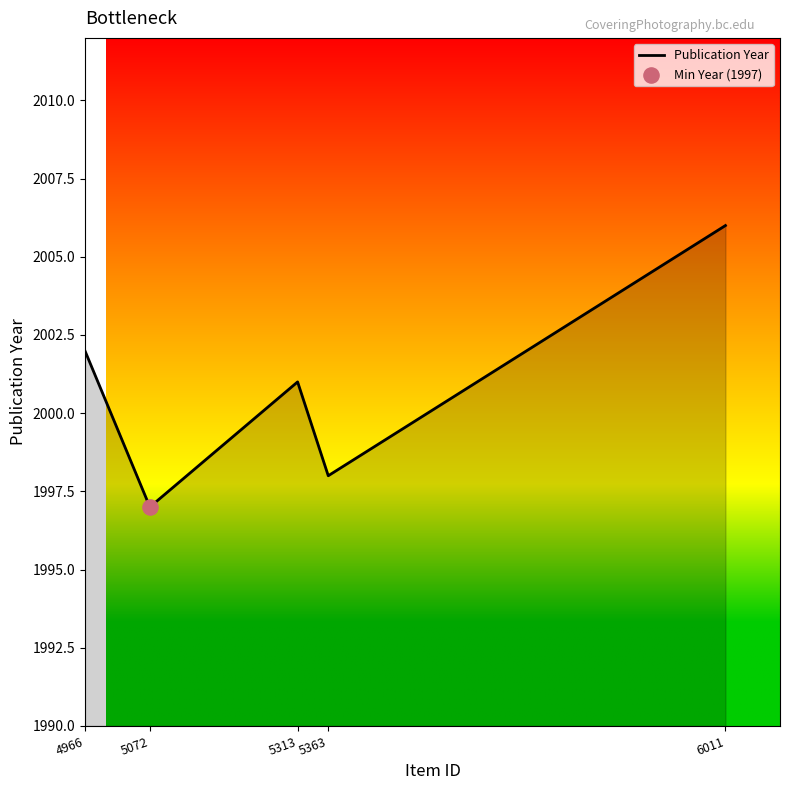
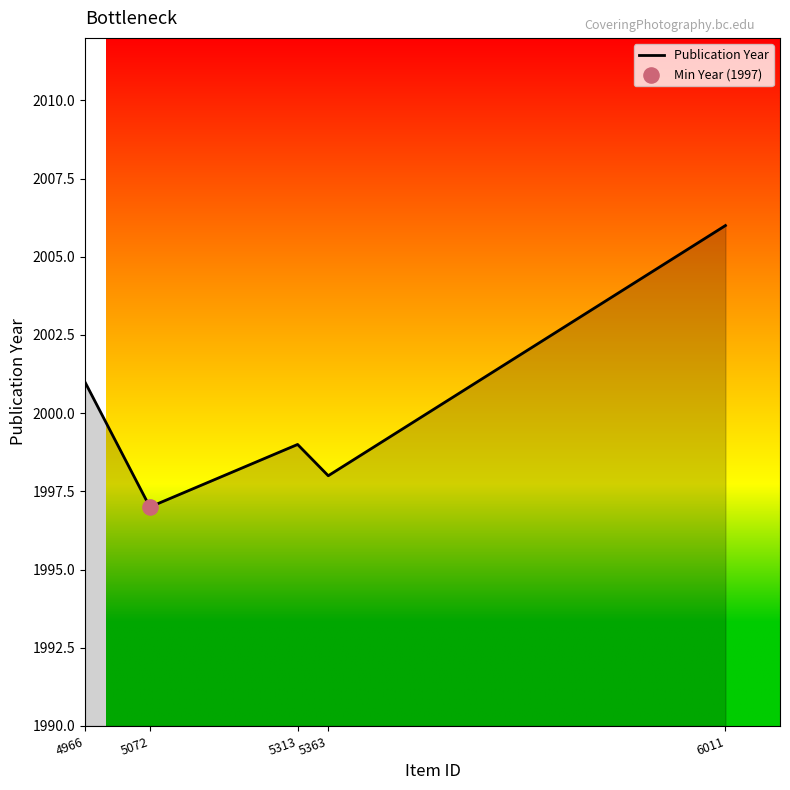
Publication Year, 4966: 2002 -> 2001
Publication Year, 5313: 2001 -> 1999
